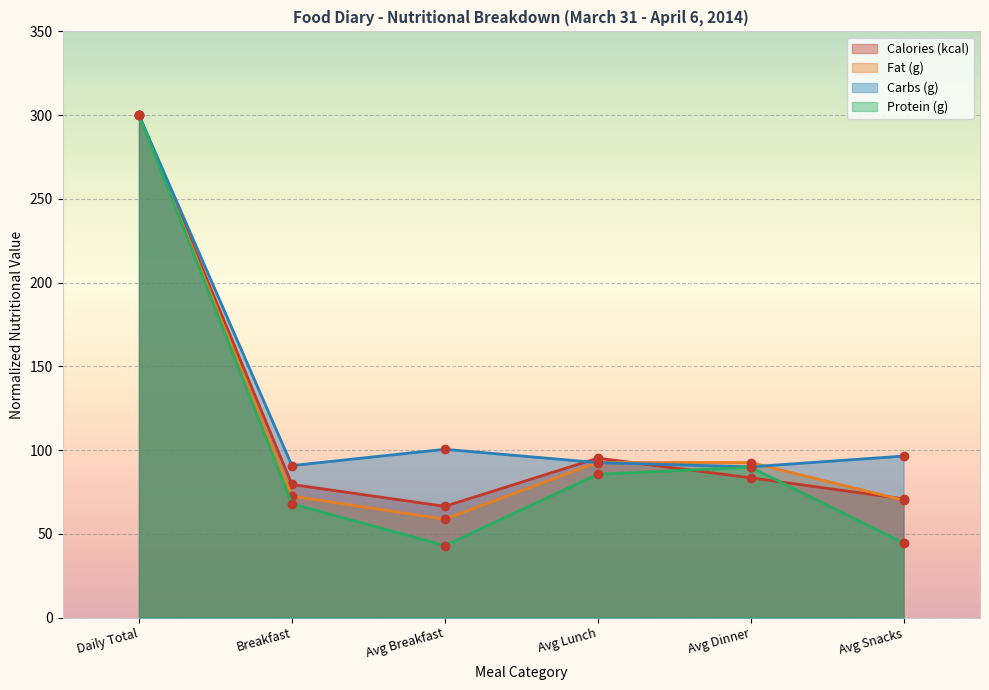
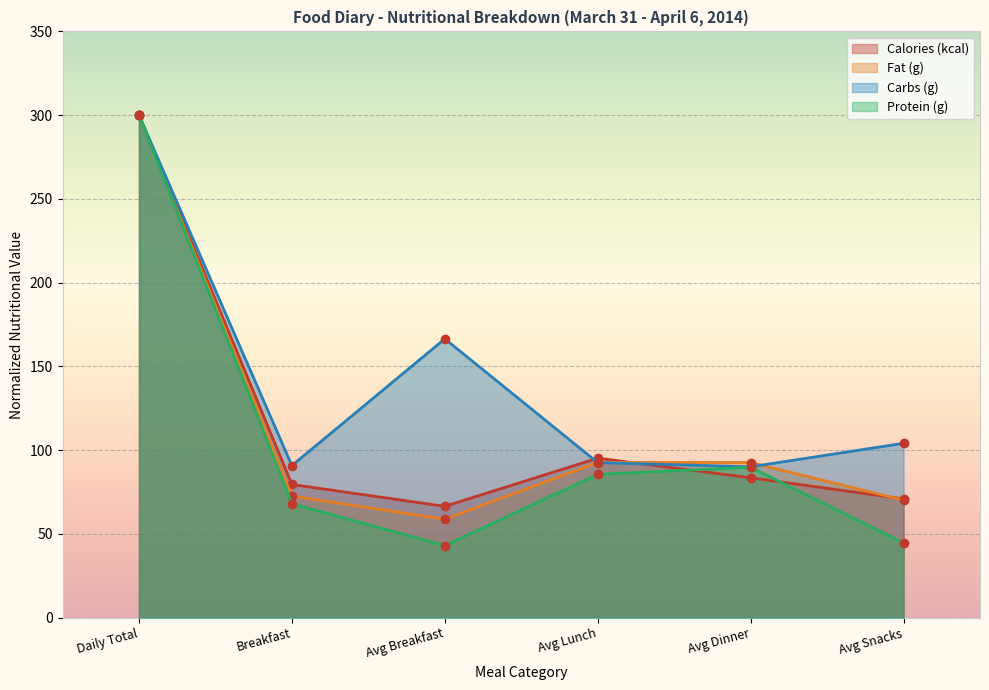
Carbs (g), Avg Breakfast: 100 -> 166
Carbs (g), Avg Snacks: 96 -> 104
